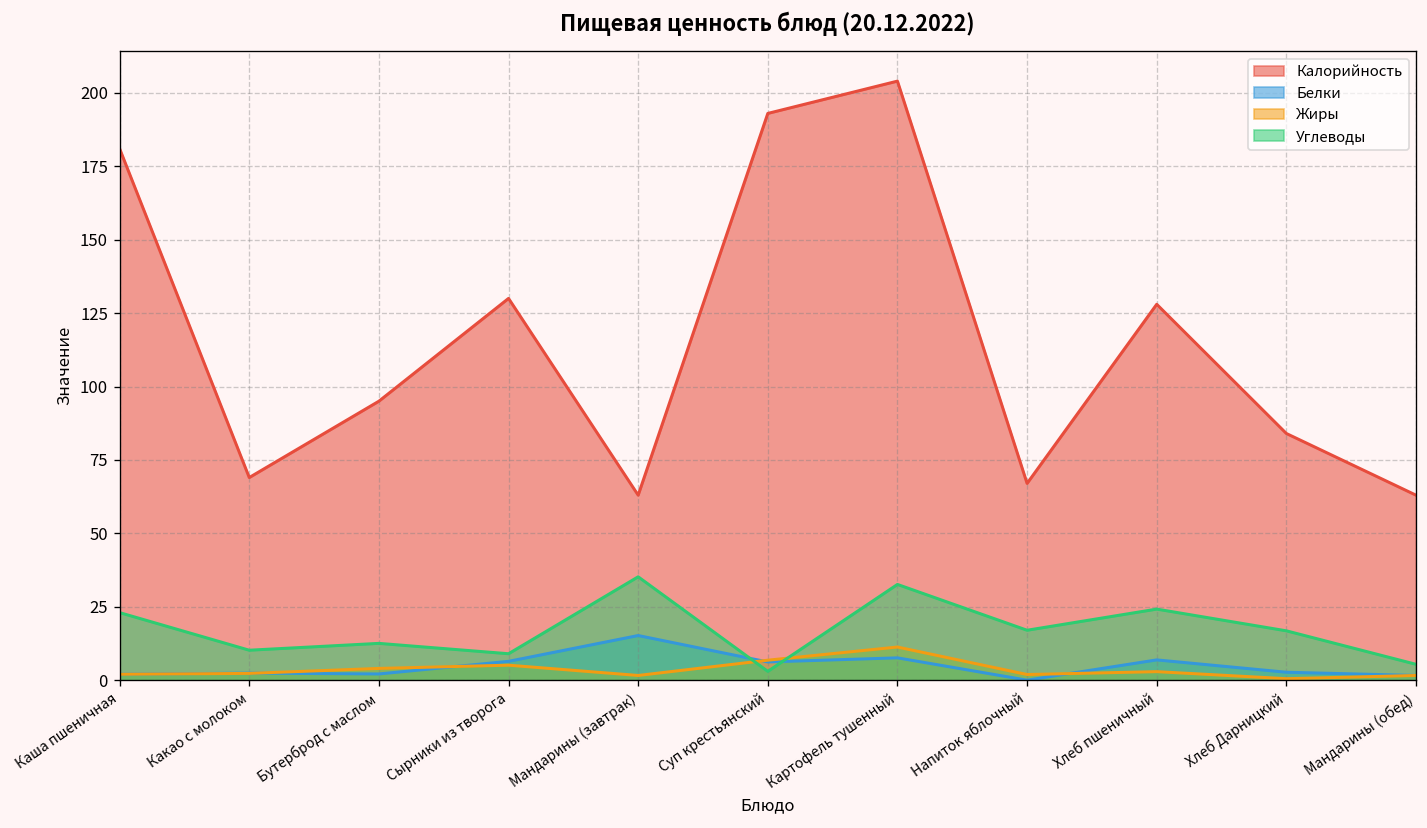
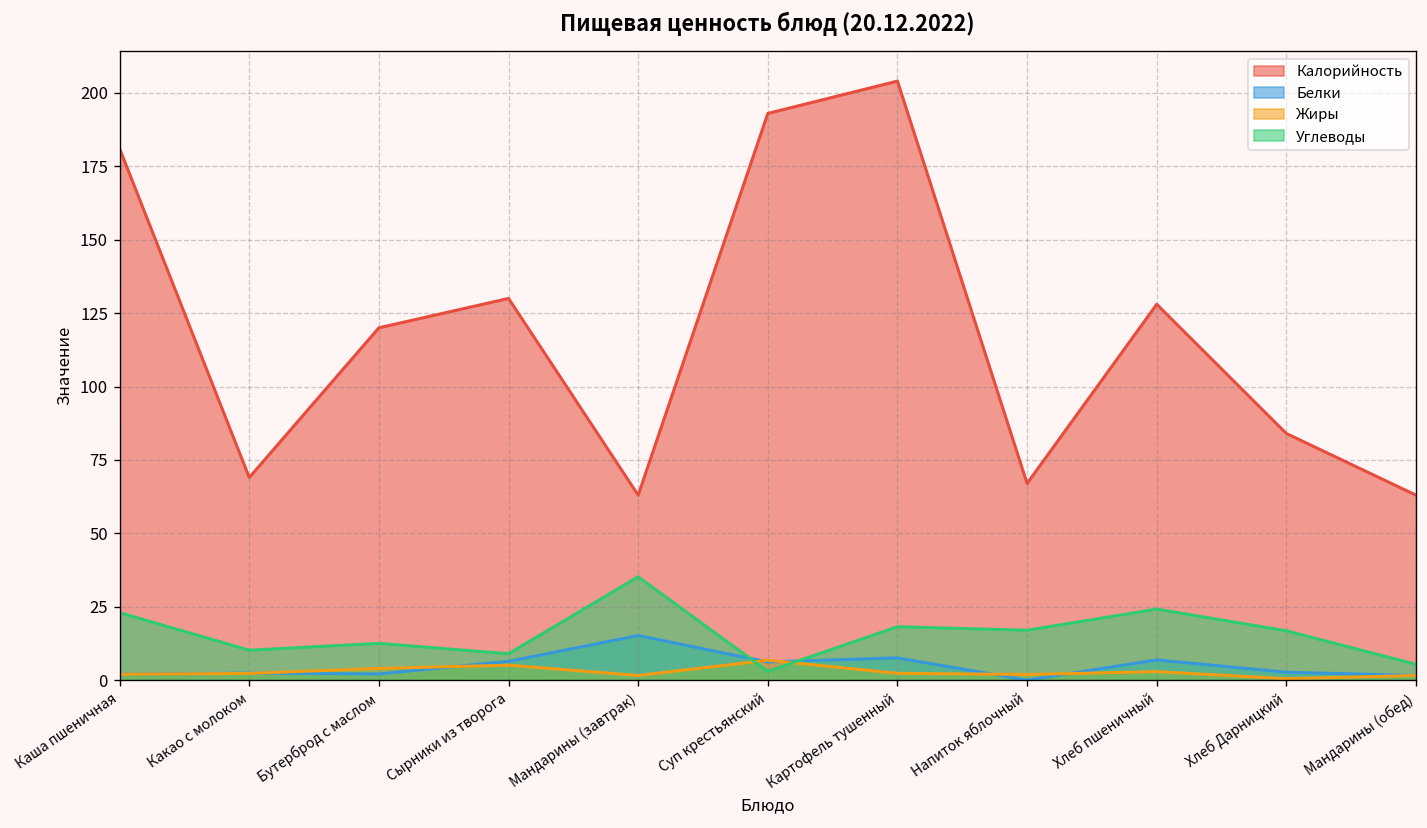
Калорийность, Бутерброд с маслом: 95 -> 120
Жиры, Картофель тушенный: 11 -> 2
Углеводы, Картофель тушенный: 33 -> 18
